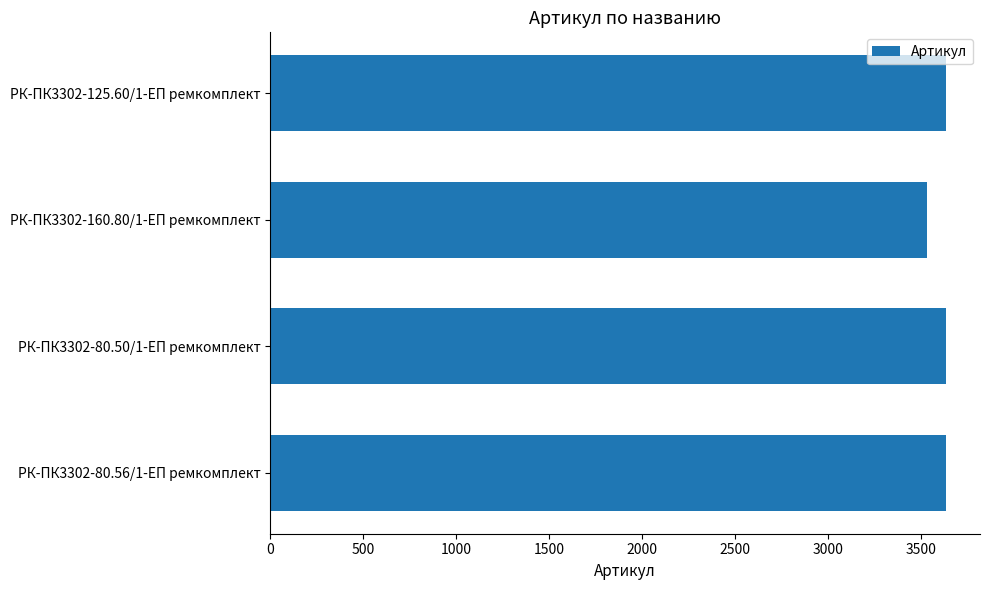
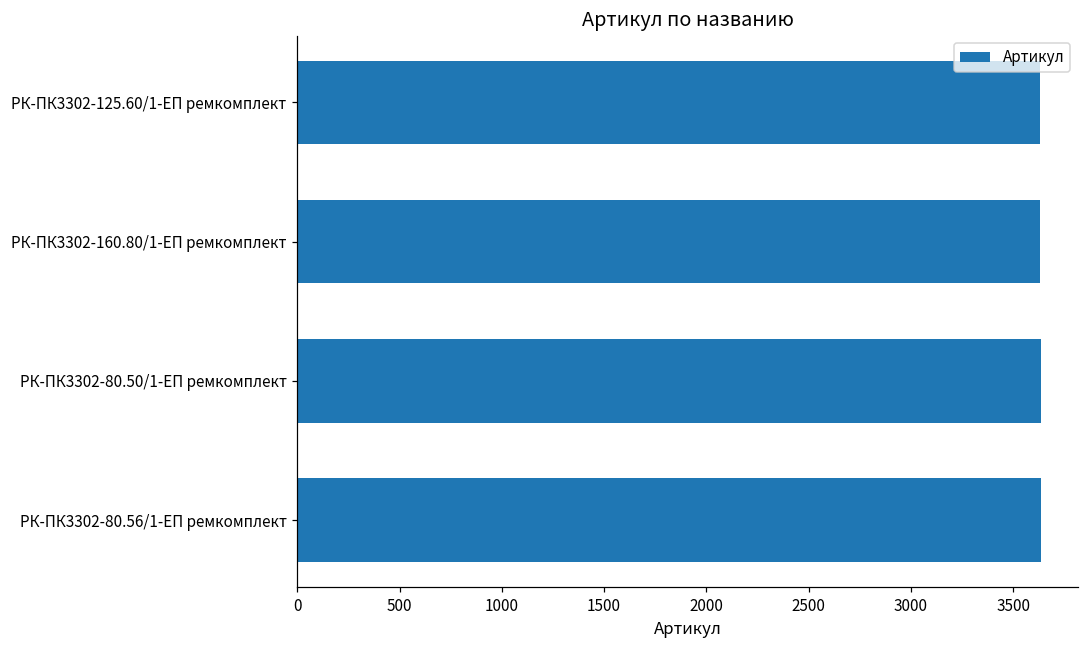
РК-ПК3302-160.80/1-ЕП ремкомплект: 3530 -> 3630
